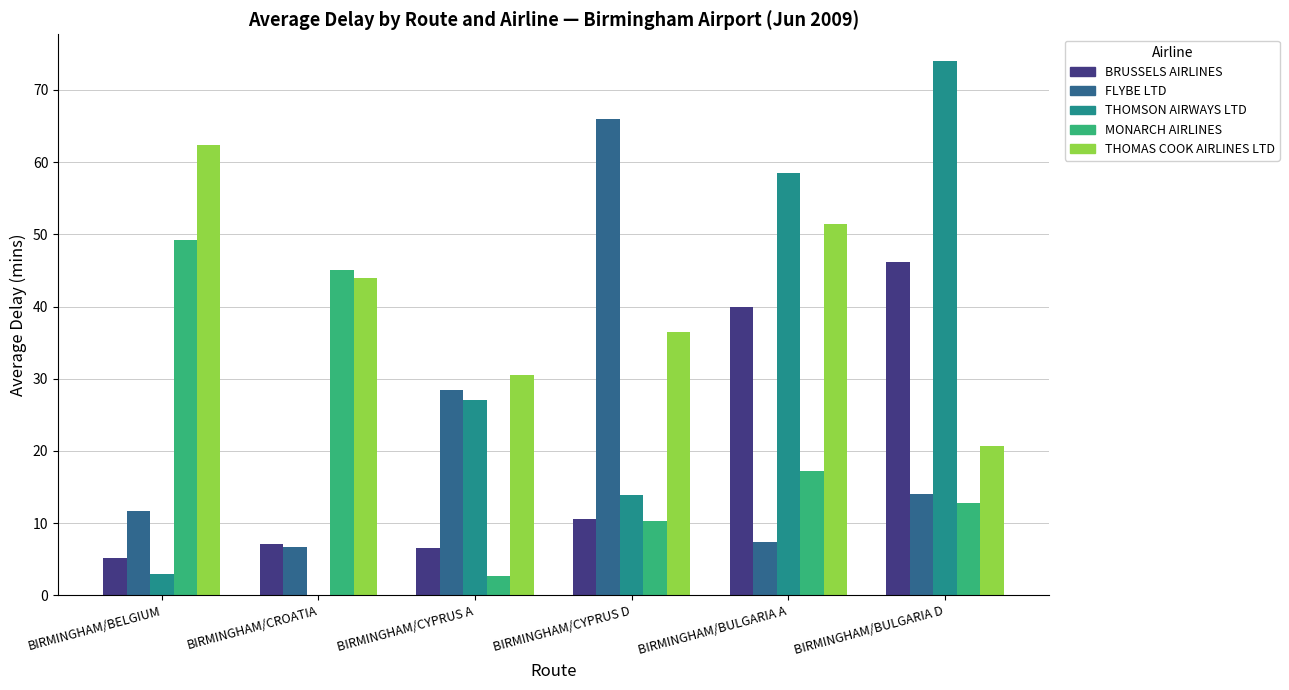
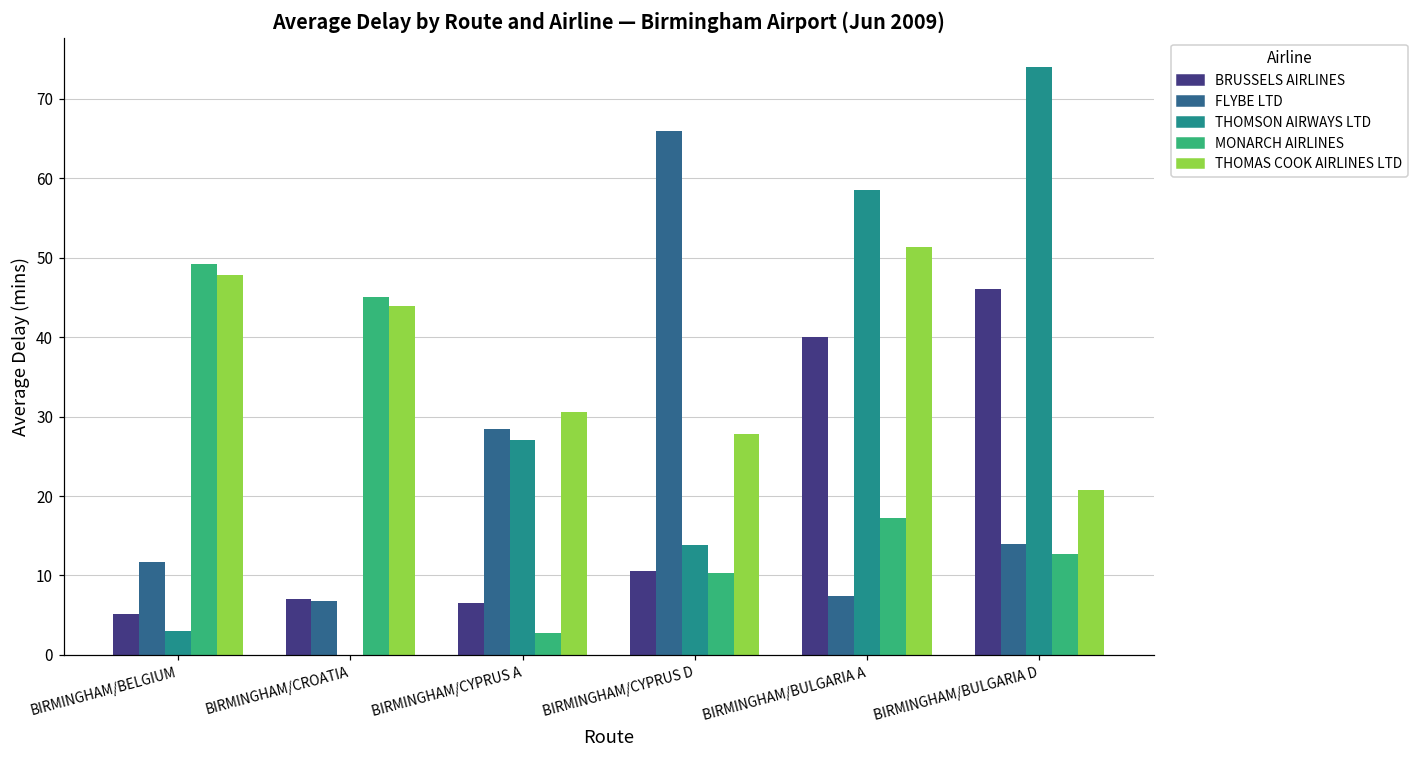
THOMAS COOK AIRLINES LTD, BIRMINGHAM/BELGIUM: 62 -> 48
THOMAS COOK AIRLINES LTD, BIRMINGHAM/CYPRUS D: 36 -> 28
